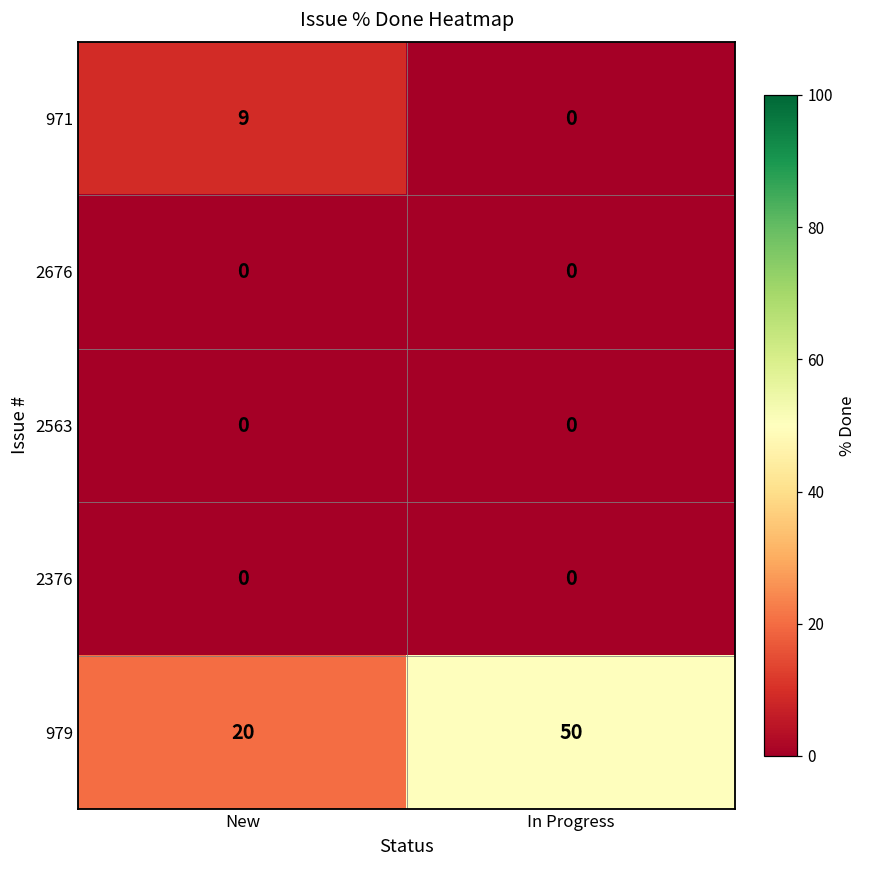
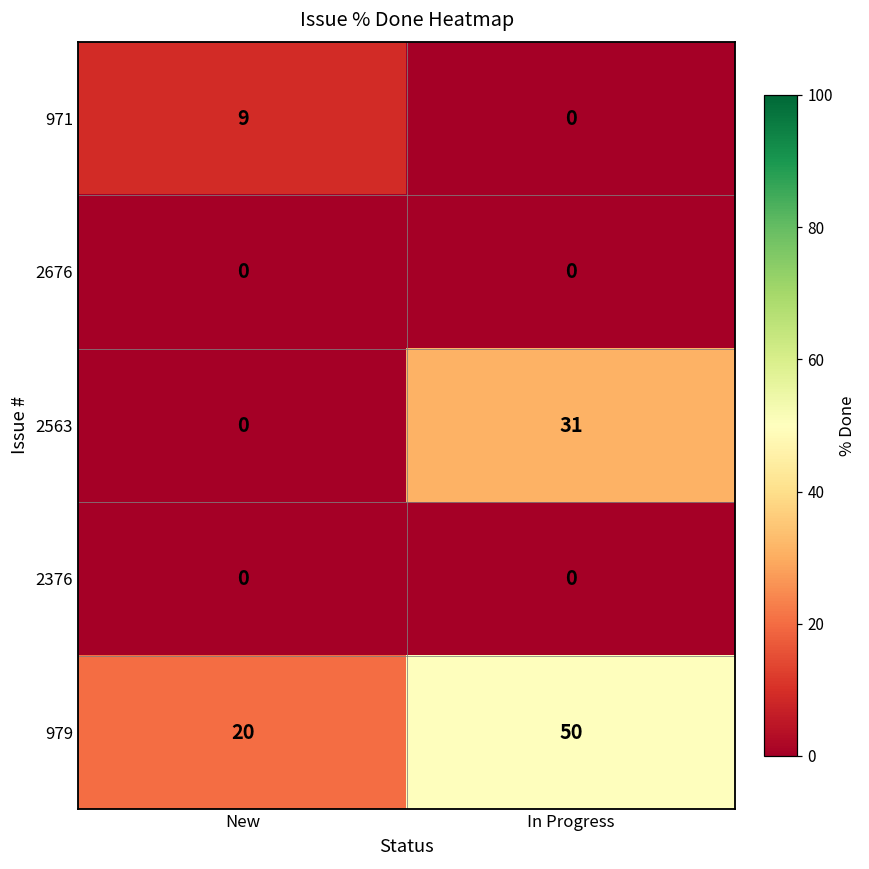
2563, In Progress: 0 -> 31
